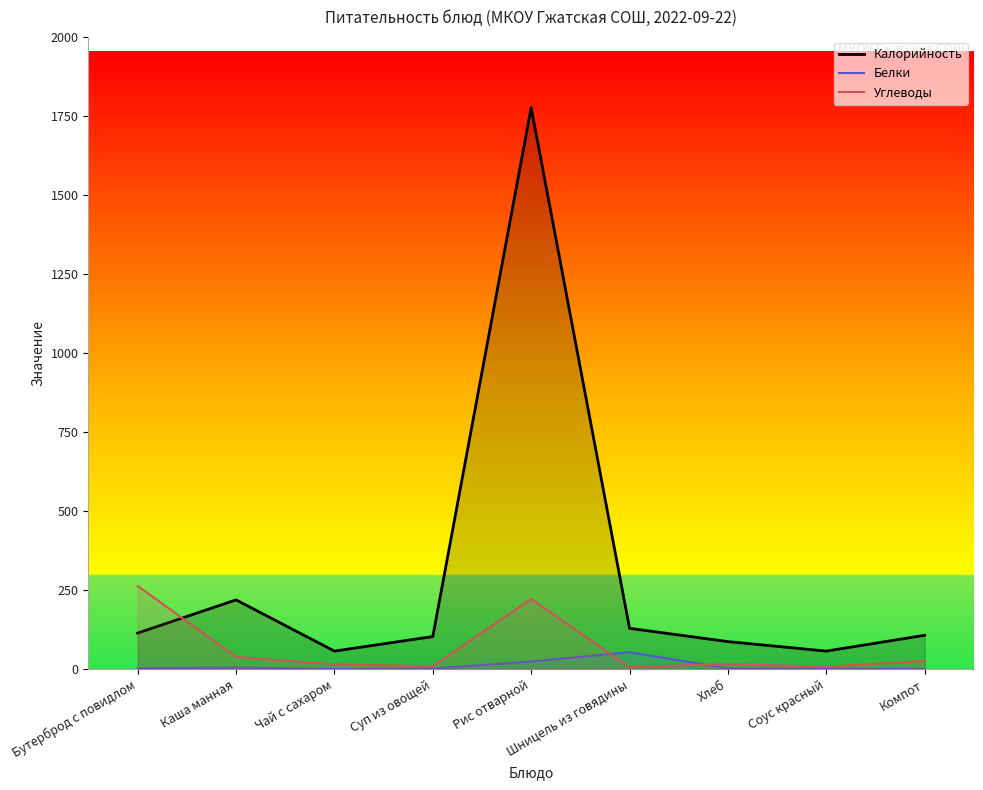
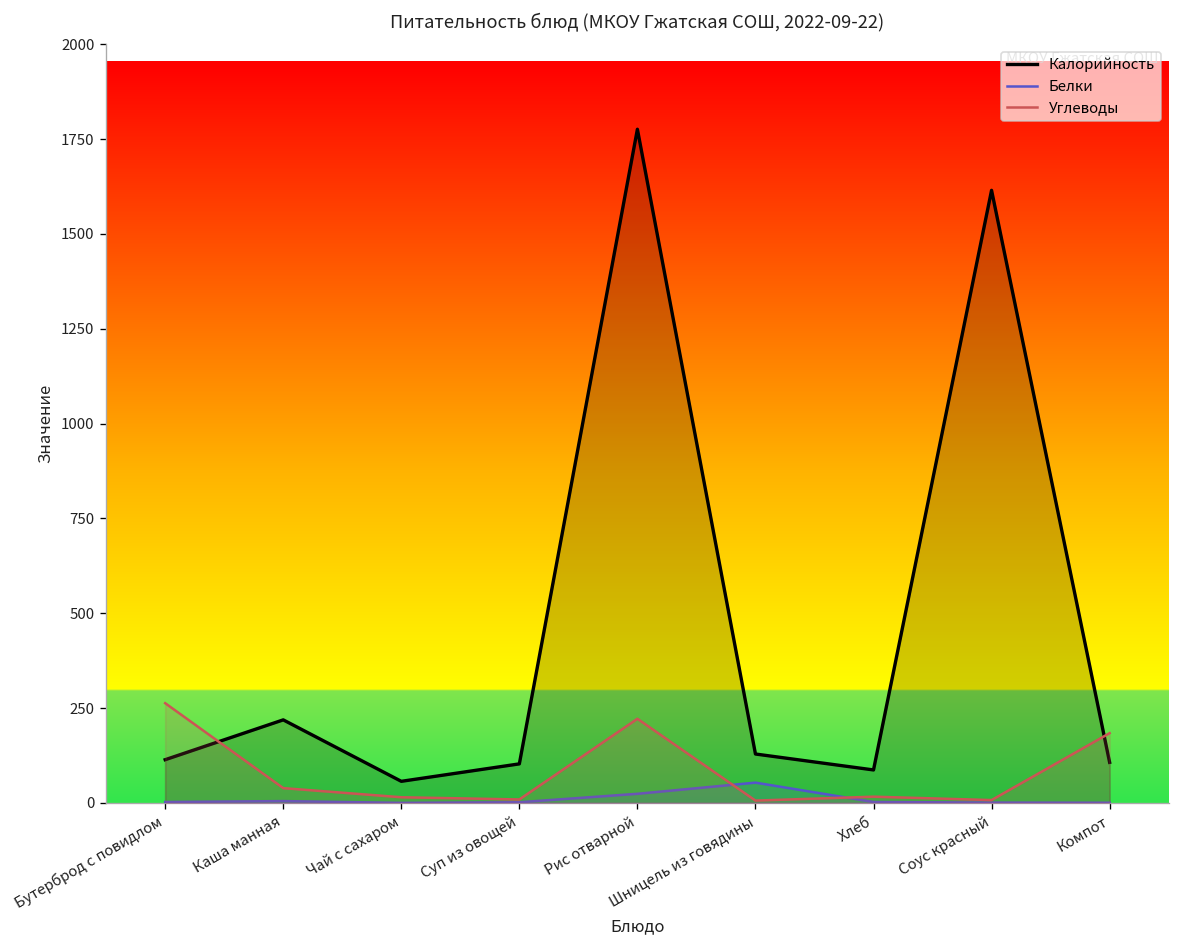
Калорийность, Соус красный: 60 -> 1620
Углеводы, Компот: 30 -> 180
